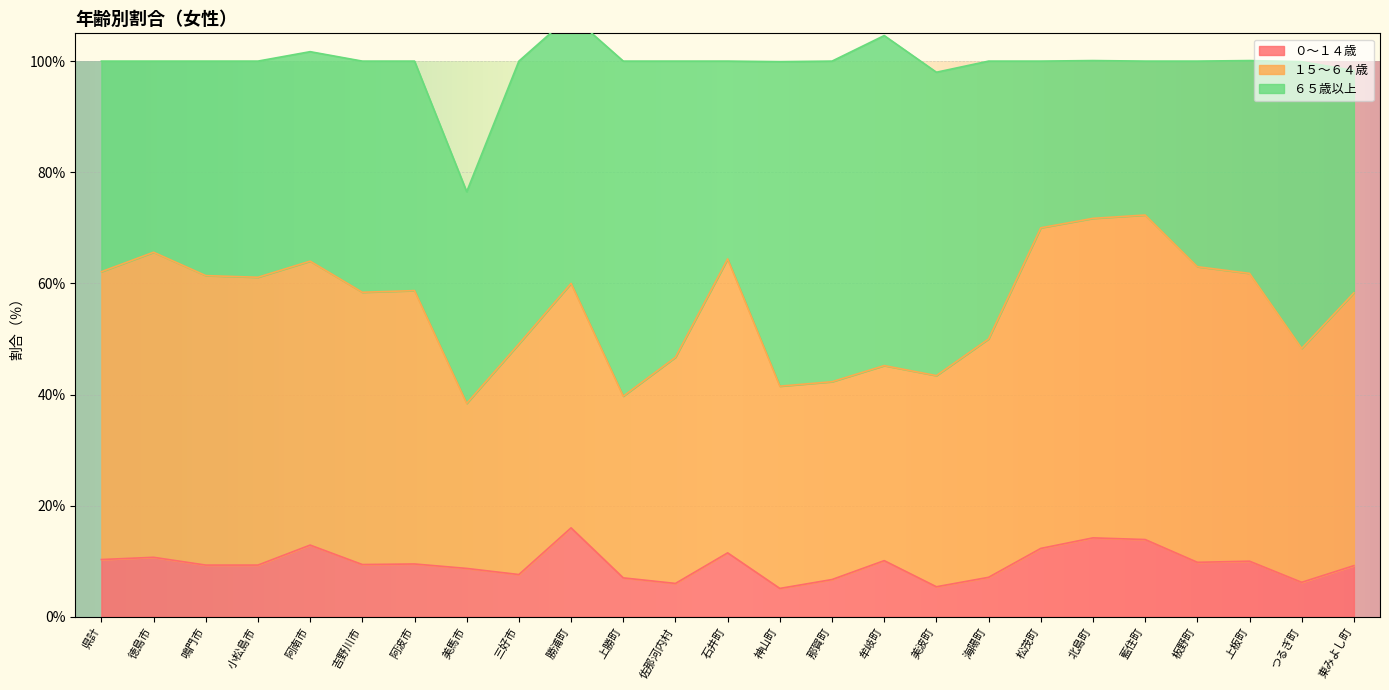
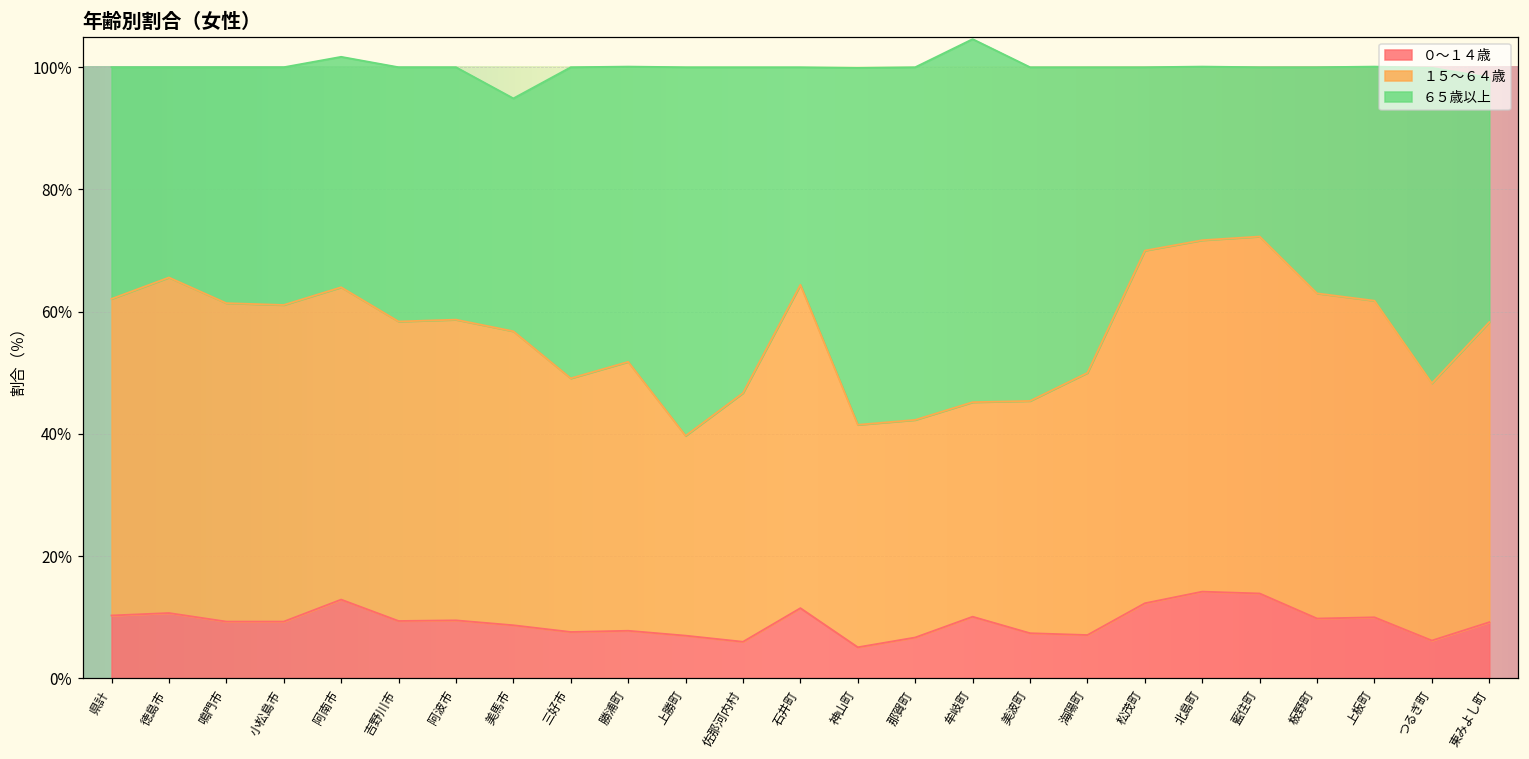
１５～６４歳, 美馬市: 30% -> 48%
０～１４歳, 勝浦町: 16% -> 8%
０～１４歳, 美波町: 5% -> 7%
